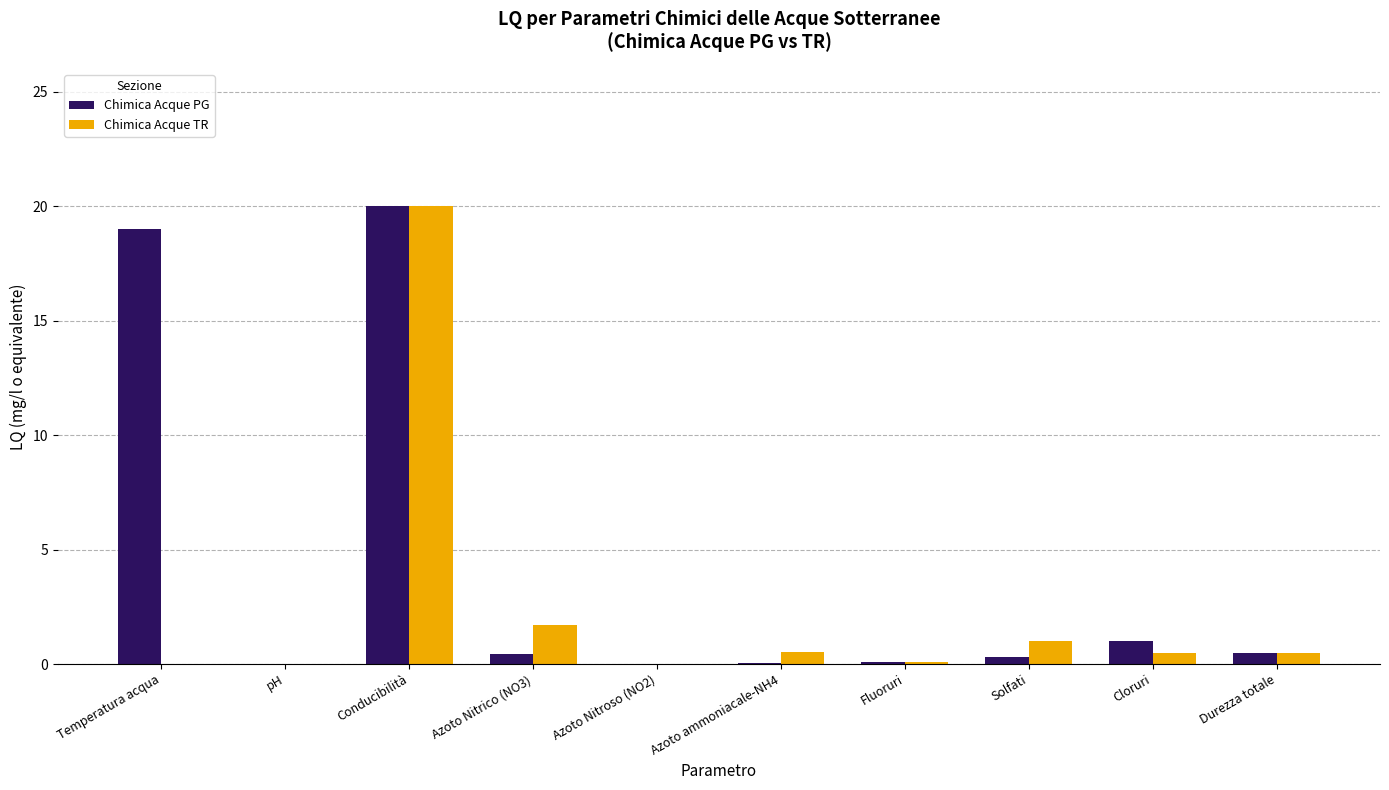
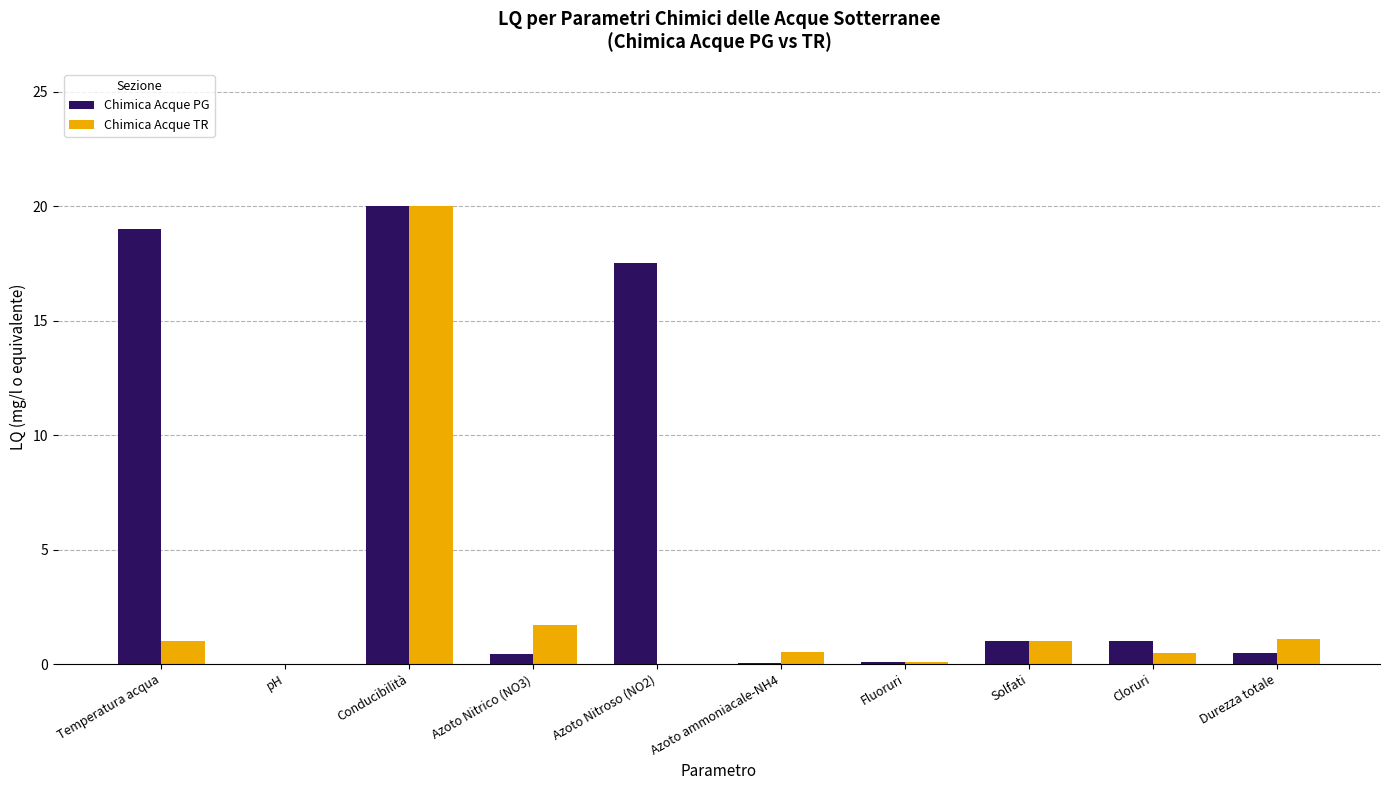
Chimica Acque TR, Temperatura acqua: 0 -> 1
Chimica Acque PG, Azoto Nitroso (NO2): 0.0 -> 17.5
Chimica Acque PG, Solfati: 0.3 -> 1.0
Chimica Acque TR, Durezza totale: 0.5 -> 1.1
